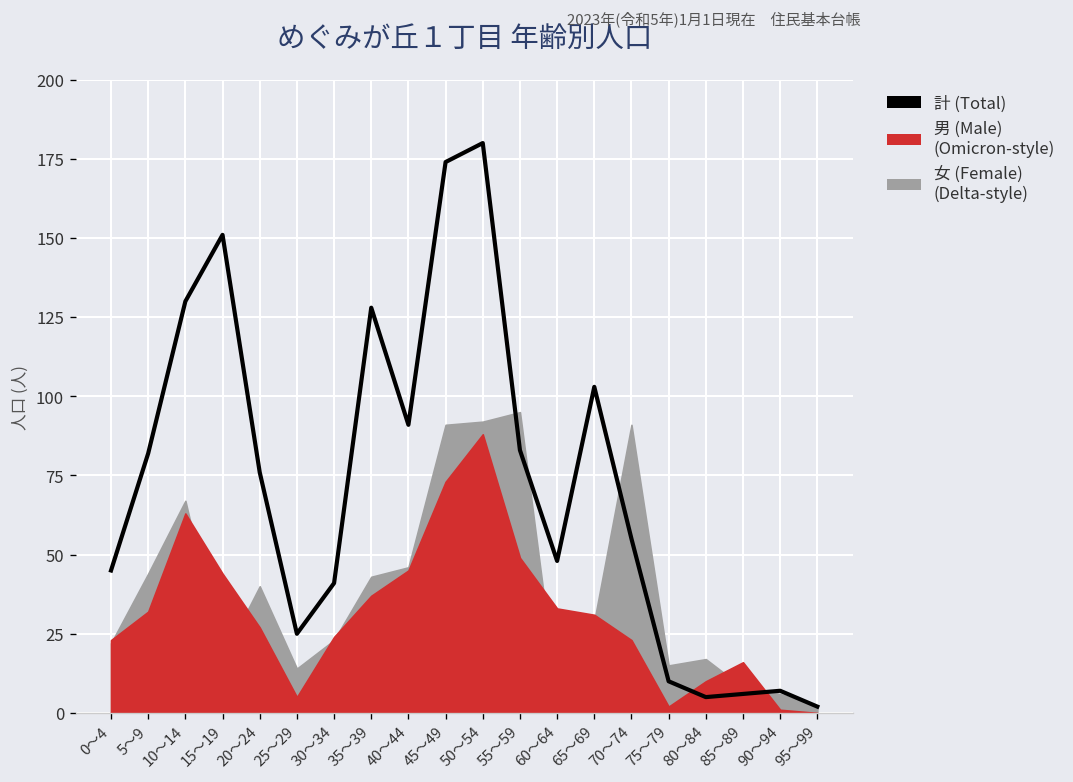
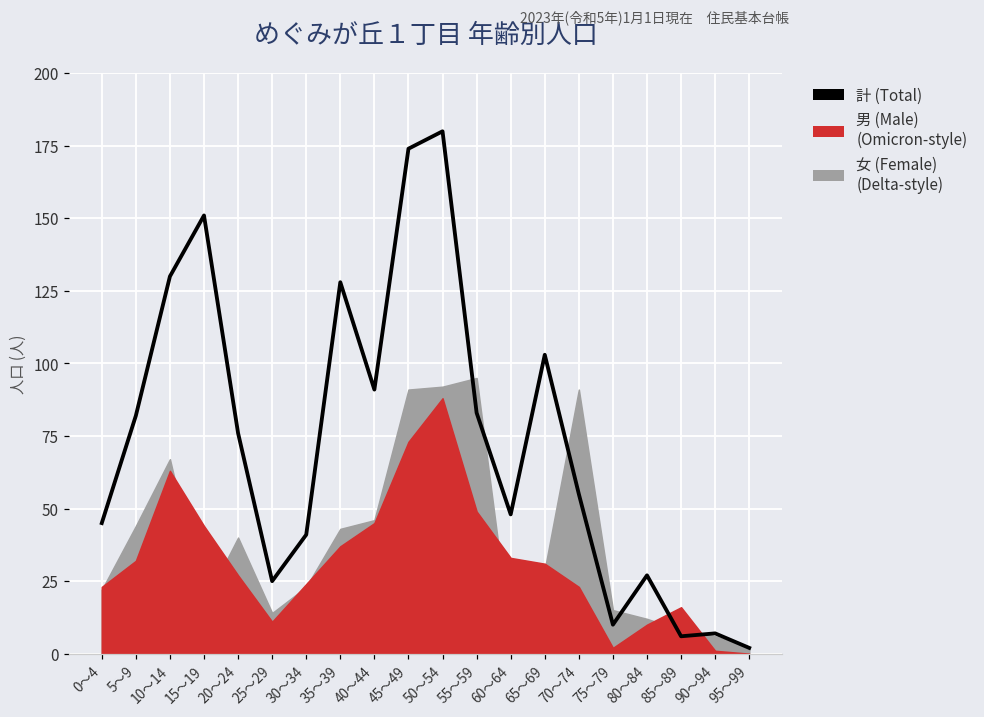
男 (Male) (Omicron-style), 25～29: 5 -> 11
計 (Total), 80～84: 5 -> 27
女 (Female) (Delta-style), 80～84: 17 -> 12
